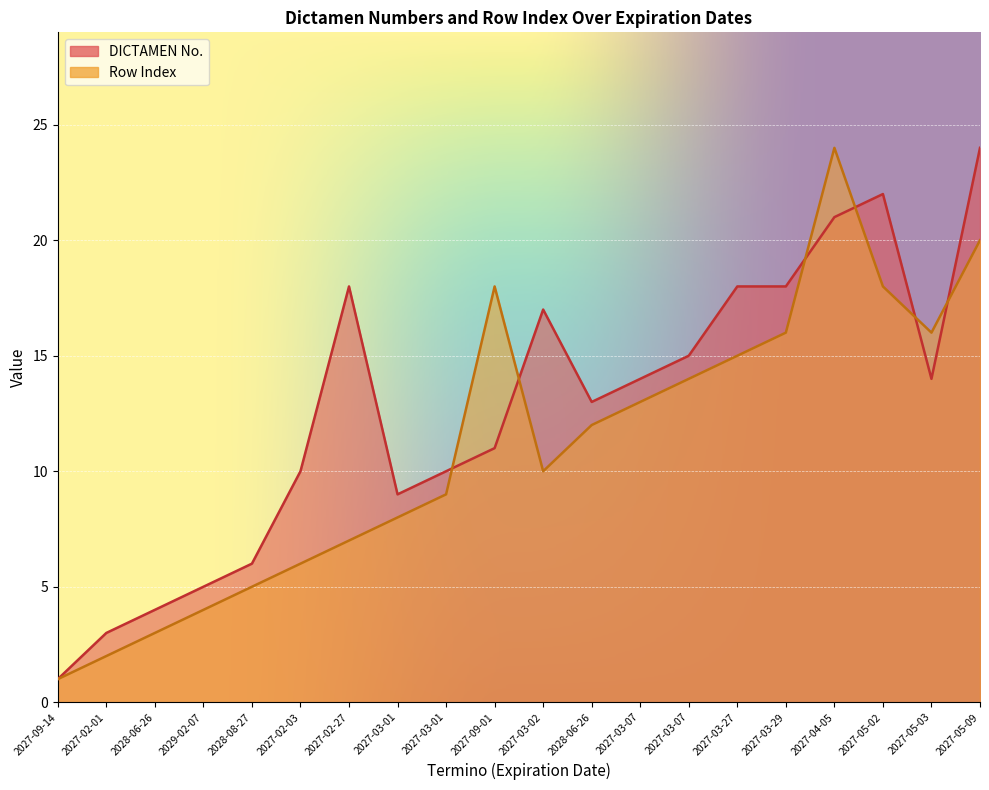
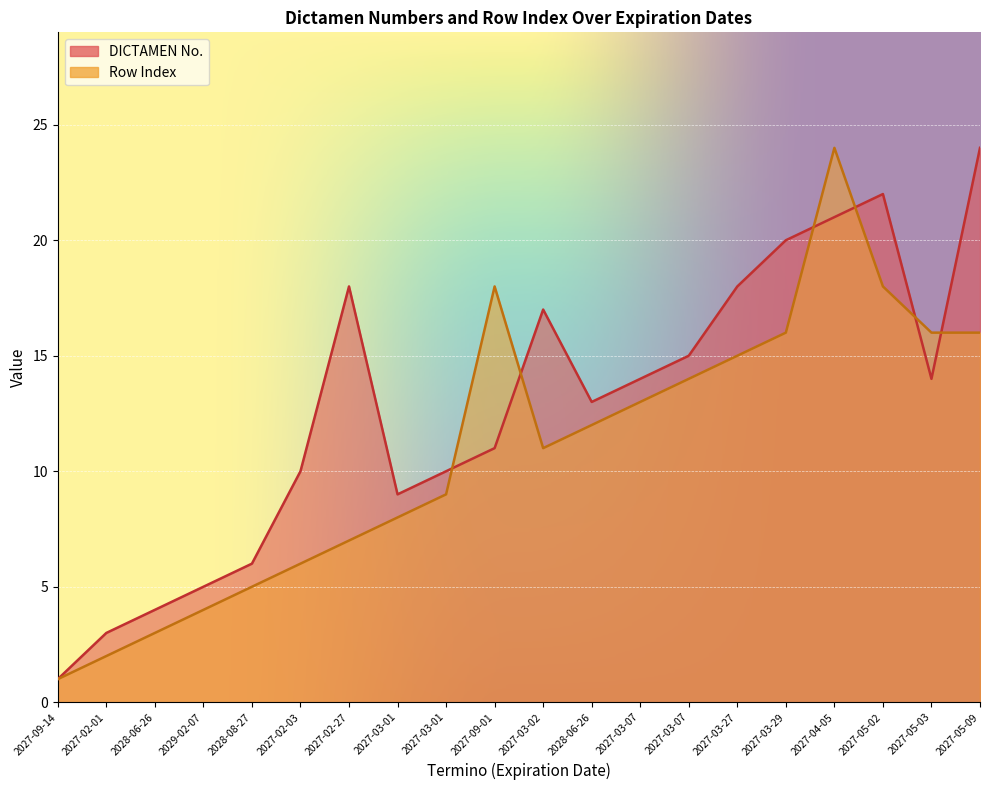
Row Index, 2027-03-02: 10 -> 11
DICTAMEN No., 2027-03-29: 18 -> 20
Row Index, 2027-05-09: 20 -> 16
